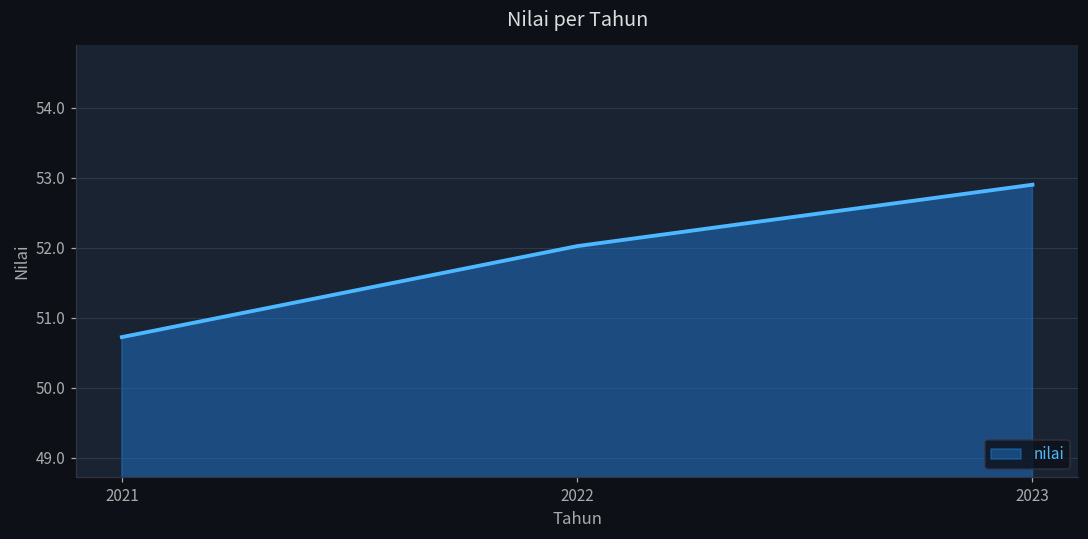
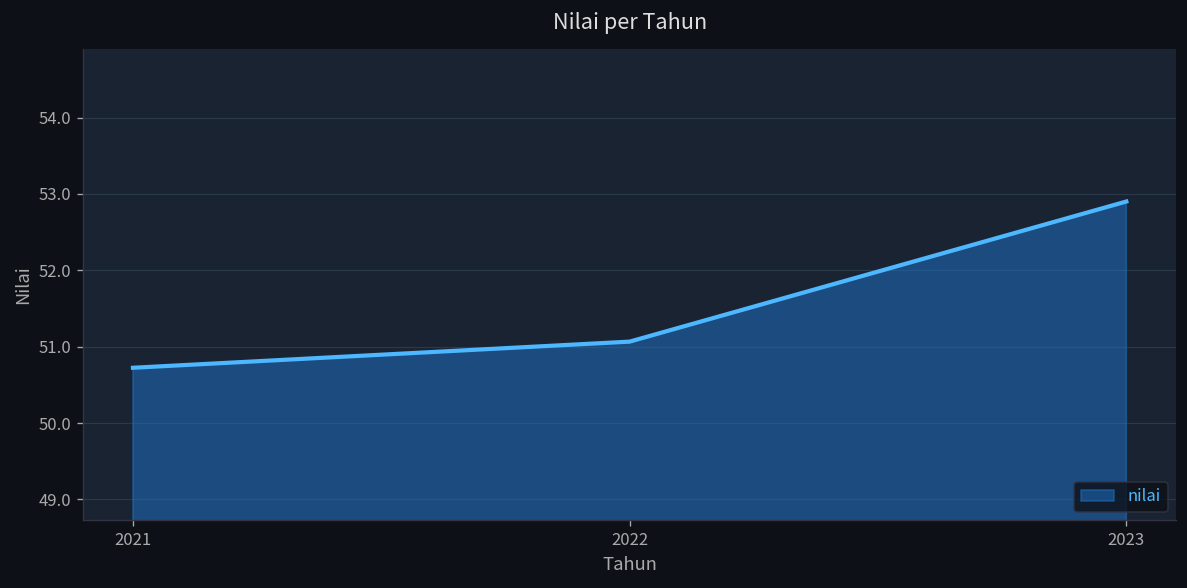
2022: 52.0 -> 51.1
